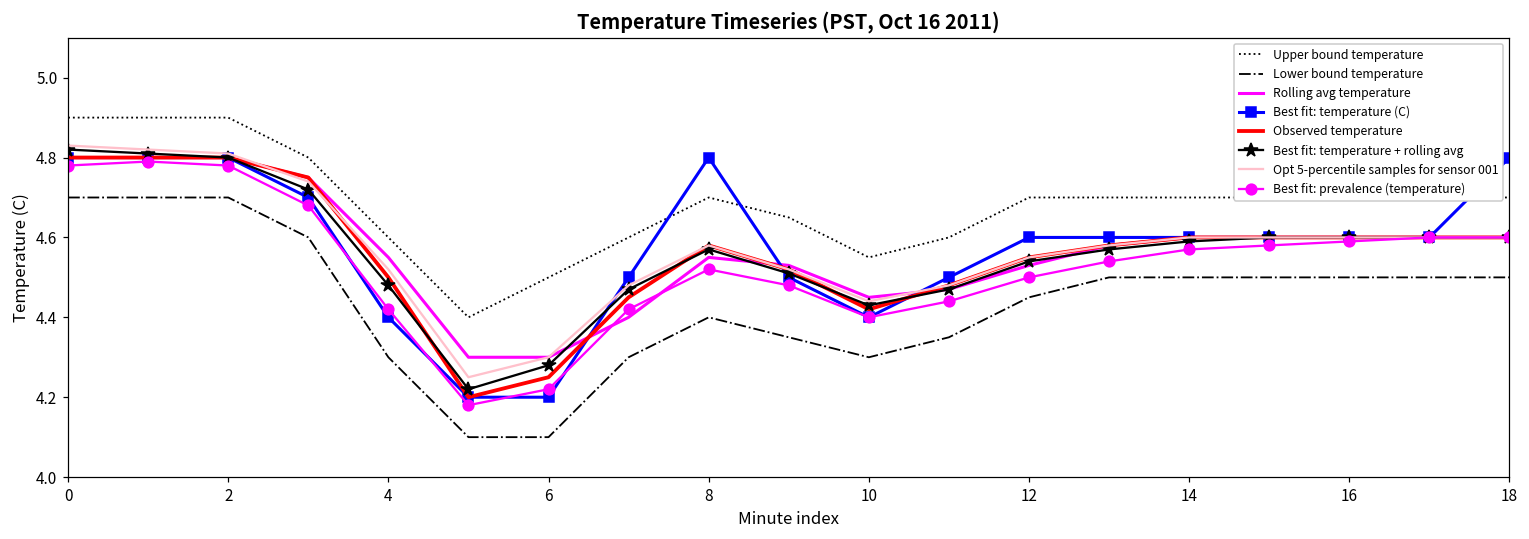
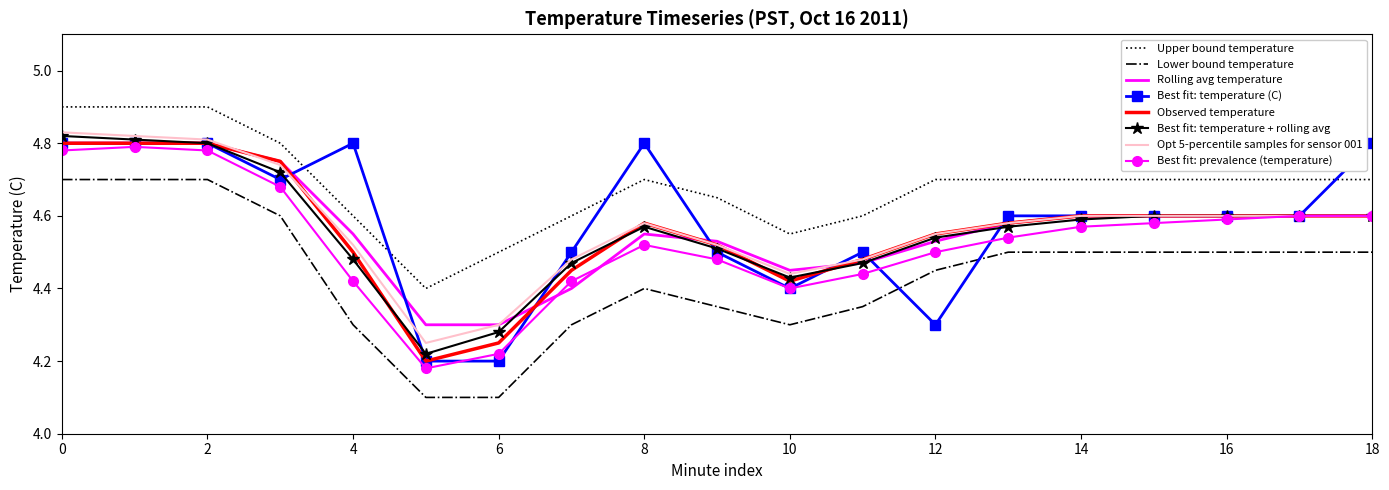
Best fit: temperature (C), 4: 4.4 -> 4.8
Best fit: temperature (C), 12: 4.6 -> 4.3
